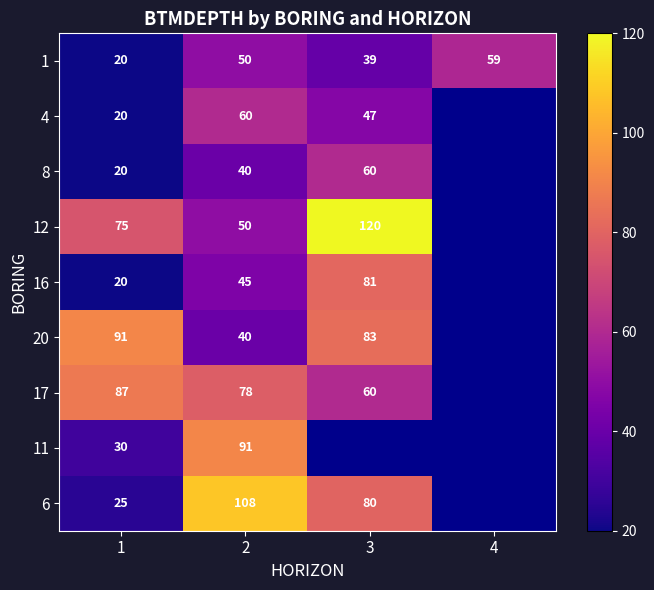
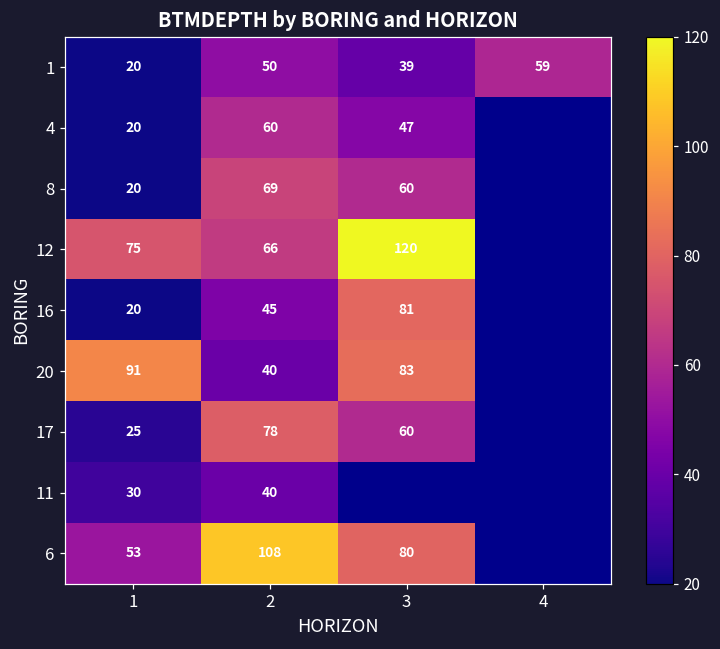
8, 2: 40 -> 69
12, 2: 50 -> 66
17, 1: 87 -> 25
11, 2: 91 -> 40
6, 1: 25 -> 53
